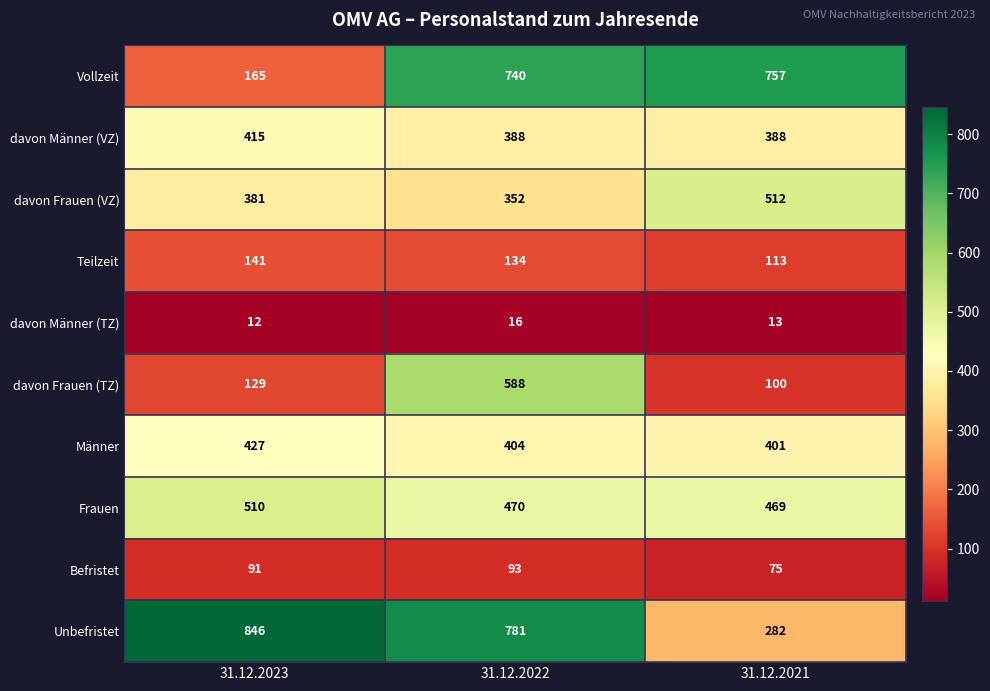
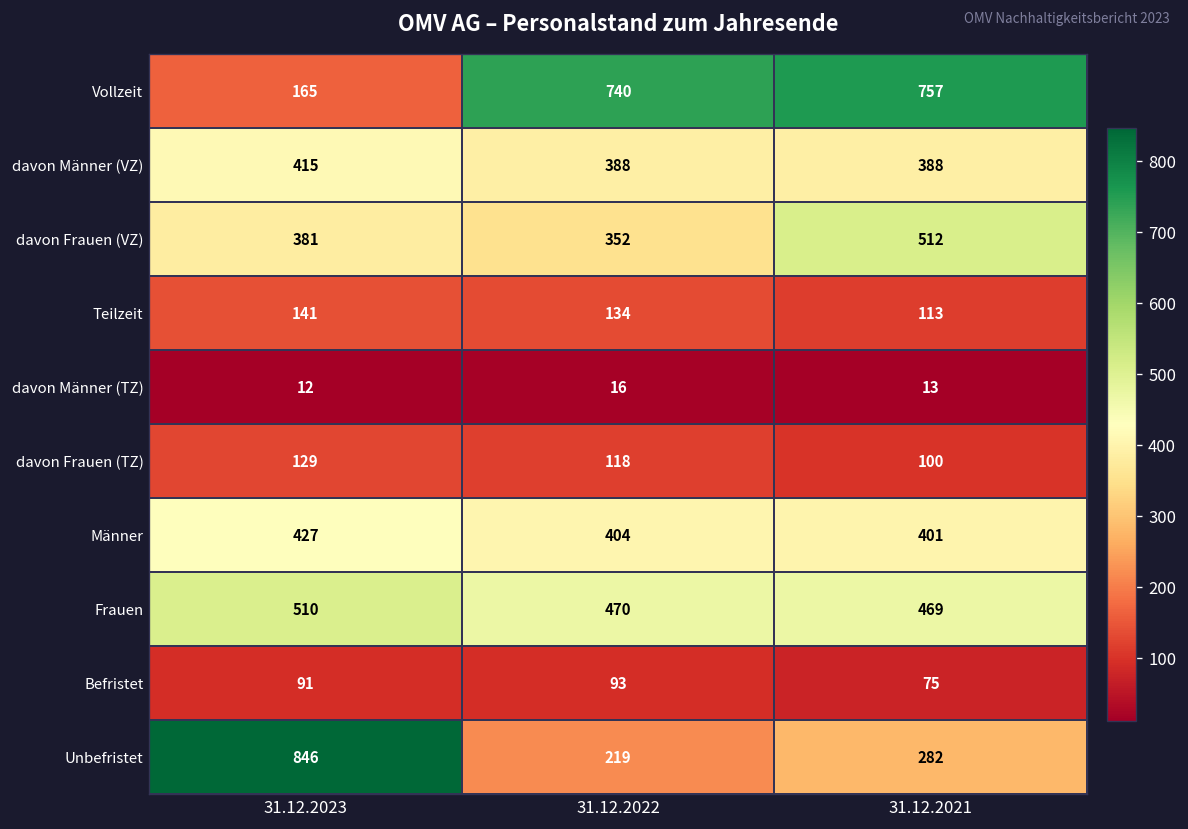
davon Frauen (TZ), 31.12.2022: 588 -> 118
Unbefristet, 31.12.2022: 781 -> 219
